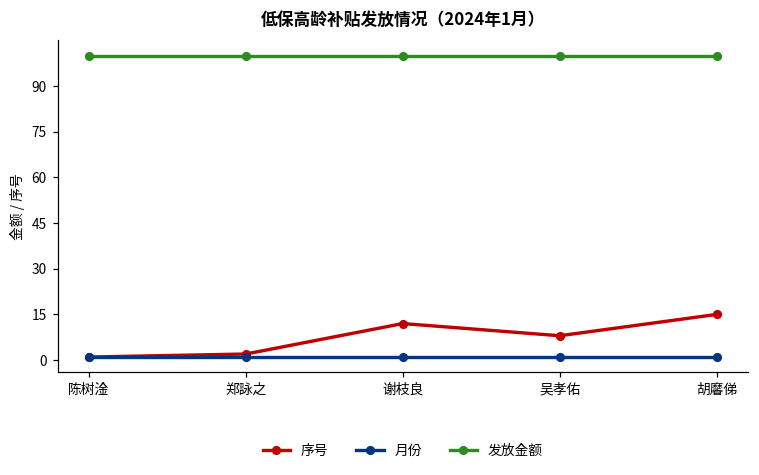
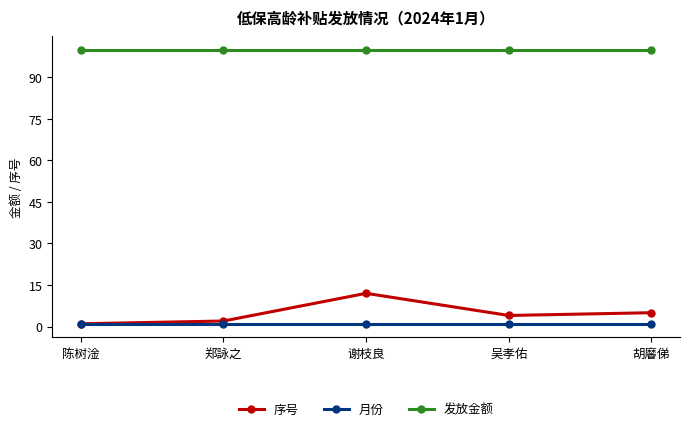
序号, 吴孝佑: 8 -> 4
序号, 胡黁俤: 15 -> 5
